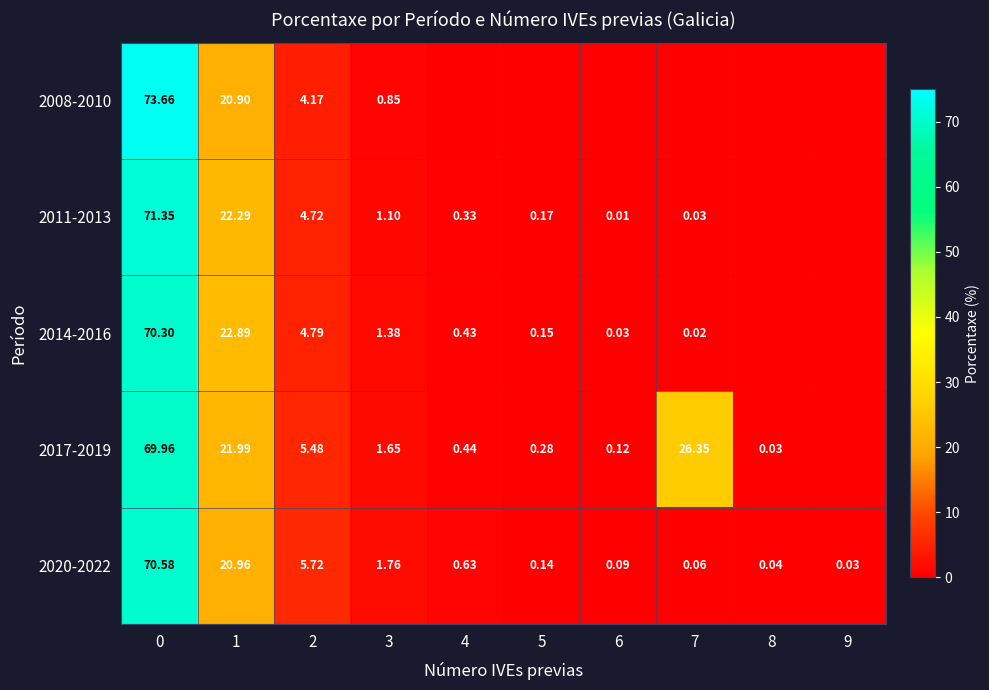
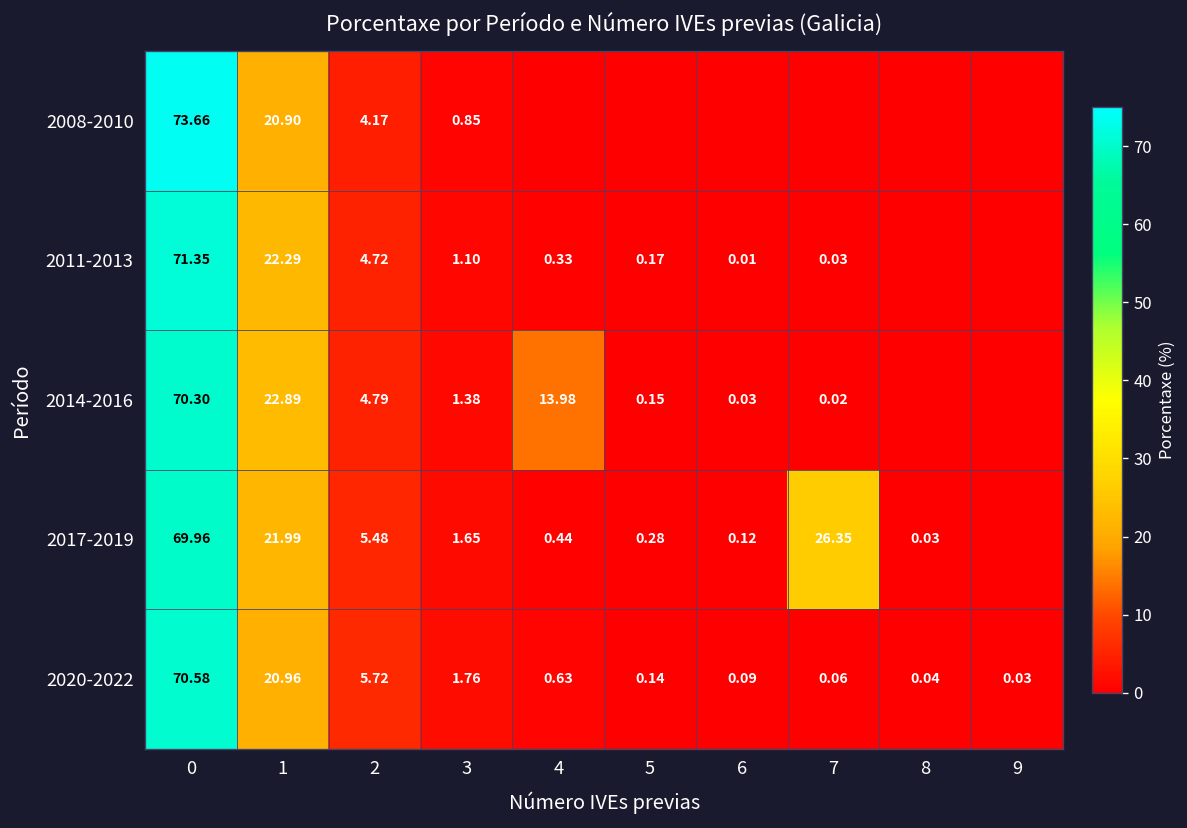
2014-2016, 4: 0.43 -> 13.98
